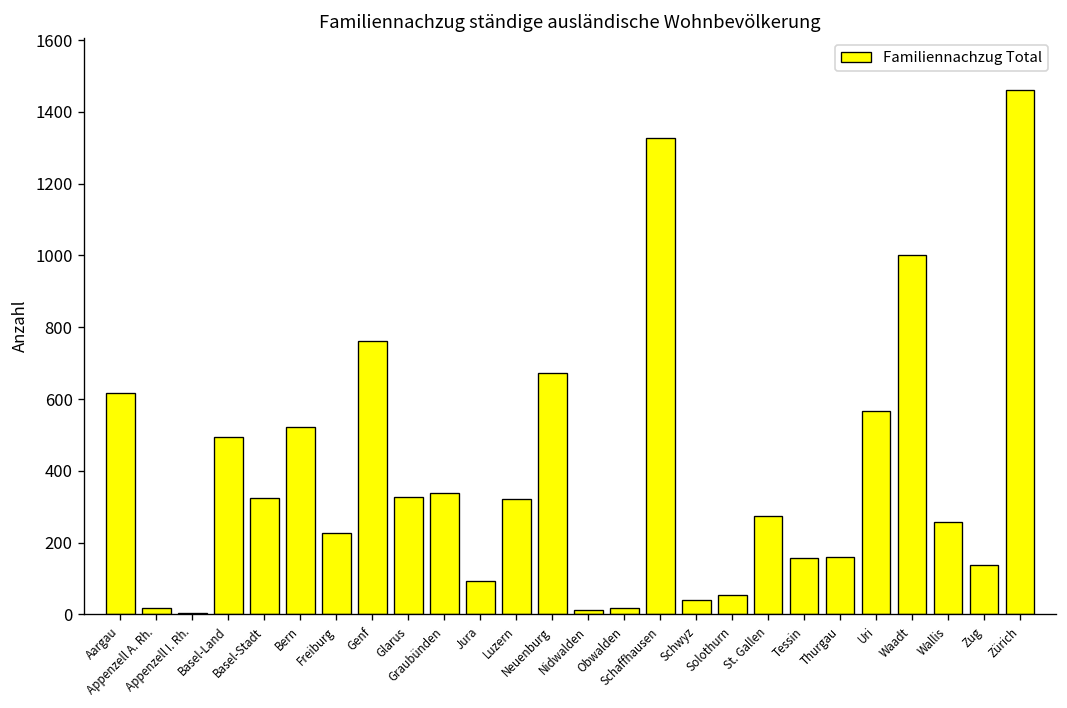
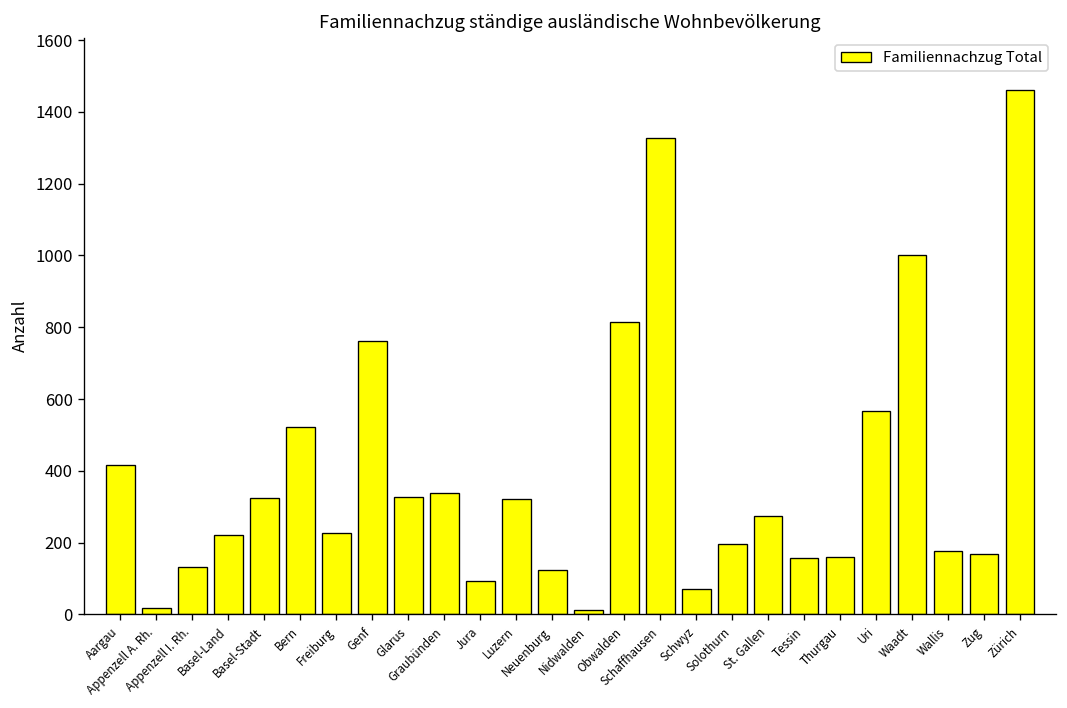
Aargau: 620 -> 420
Appenzell I. Rh.: 10 -> 130
Basel-Land: 490 -> 220
Neuenburg: 670 -> 120
Obwalden: 20 -> 820
Schwyz: 40 -> 70
Solothurn: 50 -> 200
Wallis: 260 -> 180
Zug: 140 -> 170
